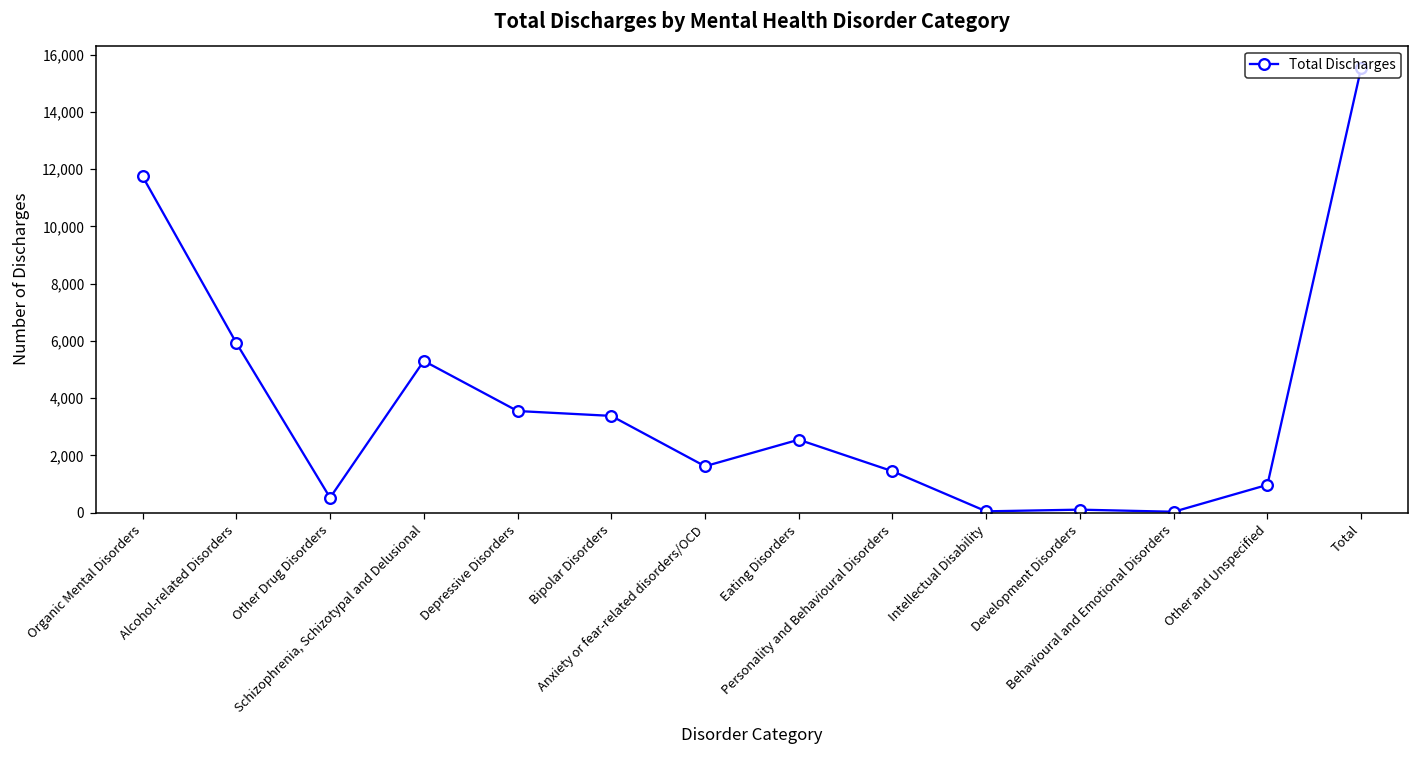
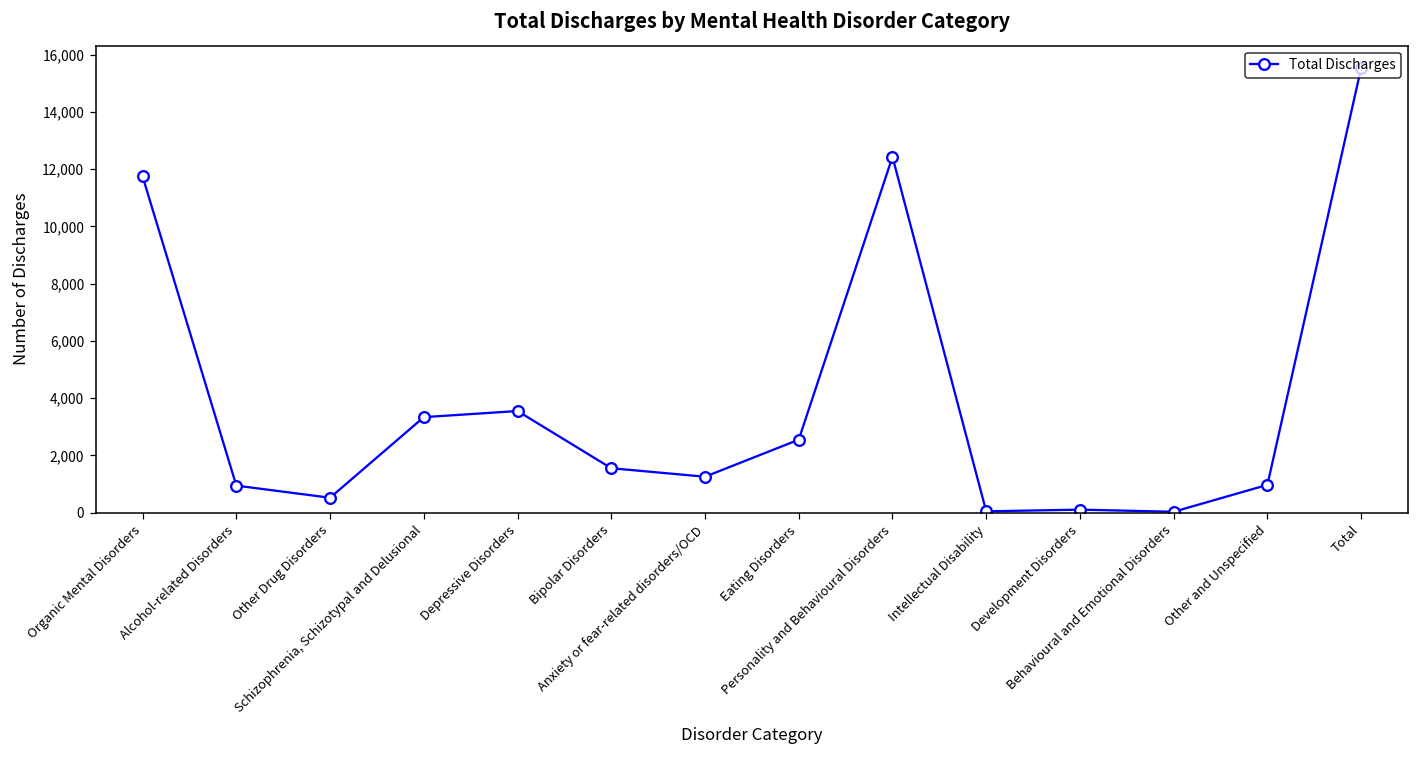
Alcohol-related Disorders: 5,900 -> 900
Schizophrenia, Schizotypal and Delusional: 5,300 -> 3,300
Bipolar Disorders: 3,400 -> 1,600
Anxiety or fear-related disorders/OCD: 1,600 -> 1,300
Personality and Behavioural Disorders: 1,400 -> 12,400
